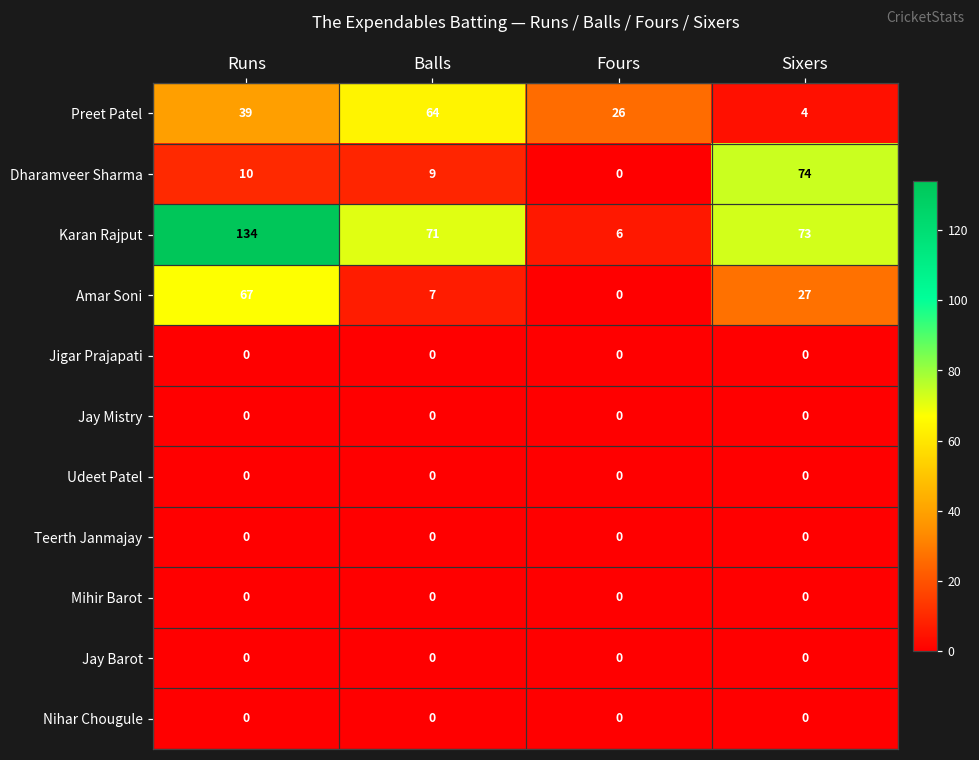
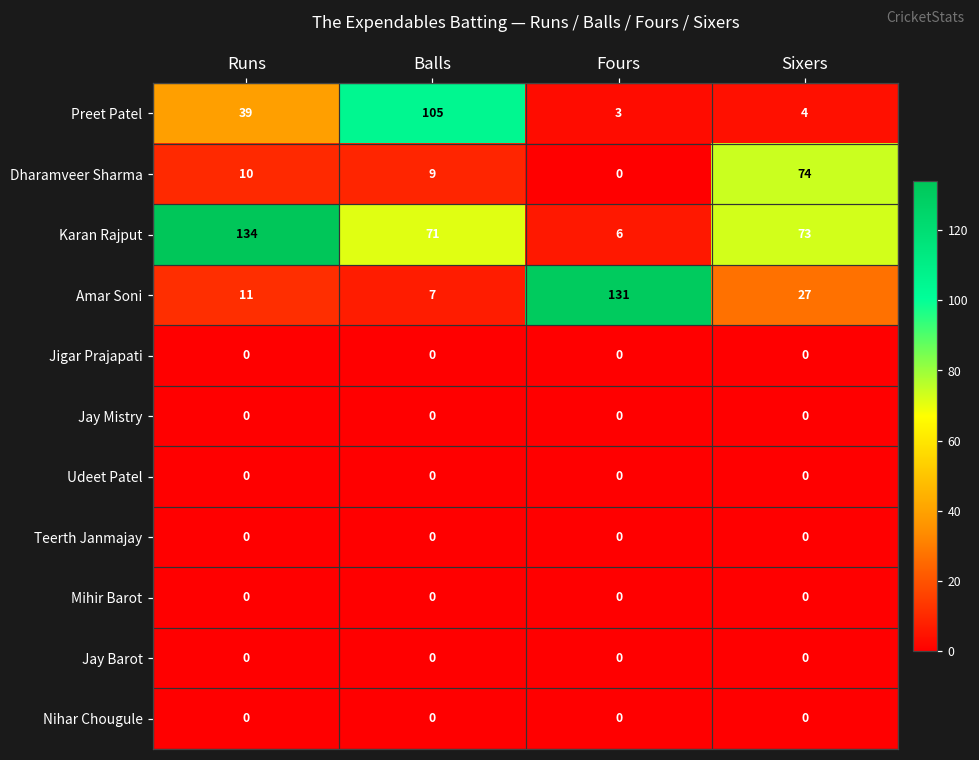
Preet Patel, Balls: 64 -> 105
Preet Patel, Fours: 26 -> 3
Amar Soni, Runs: 67 -> 11
Amar Soni, Fours: 0 -> 131
